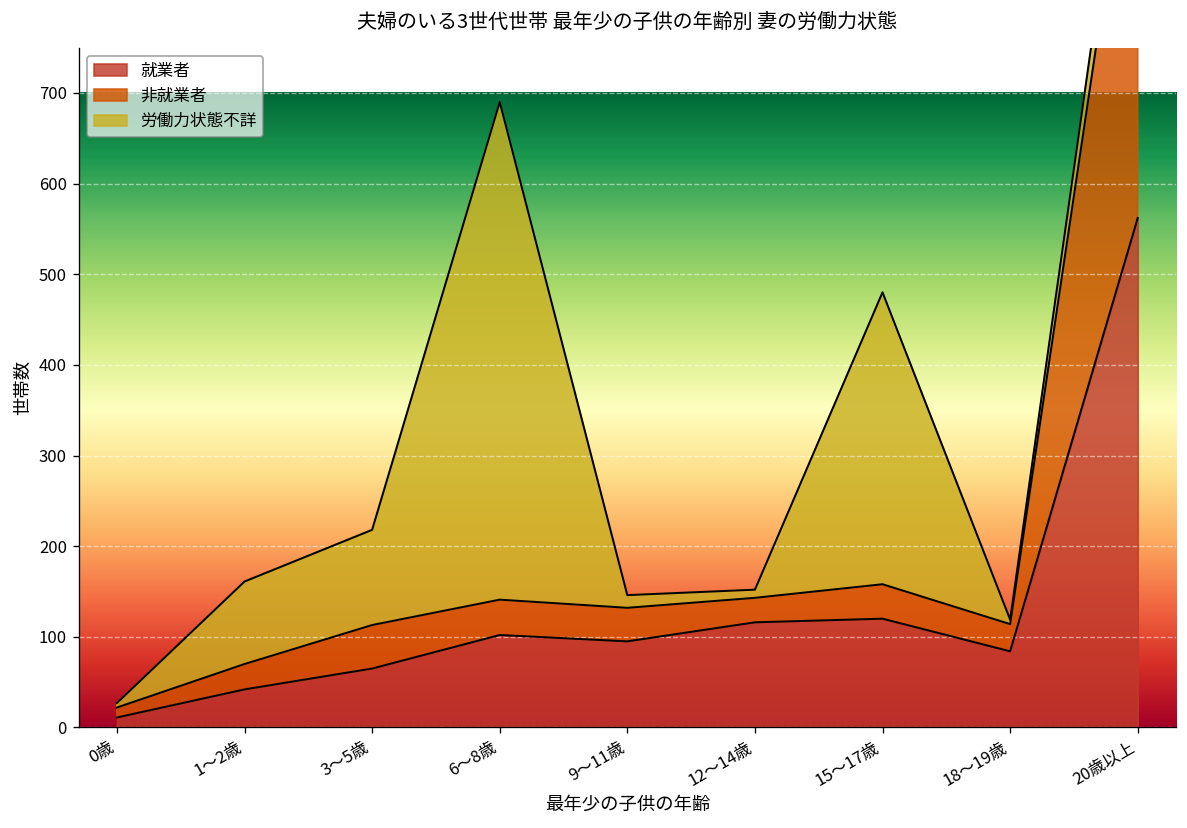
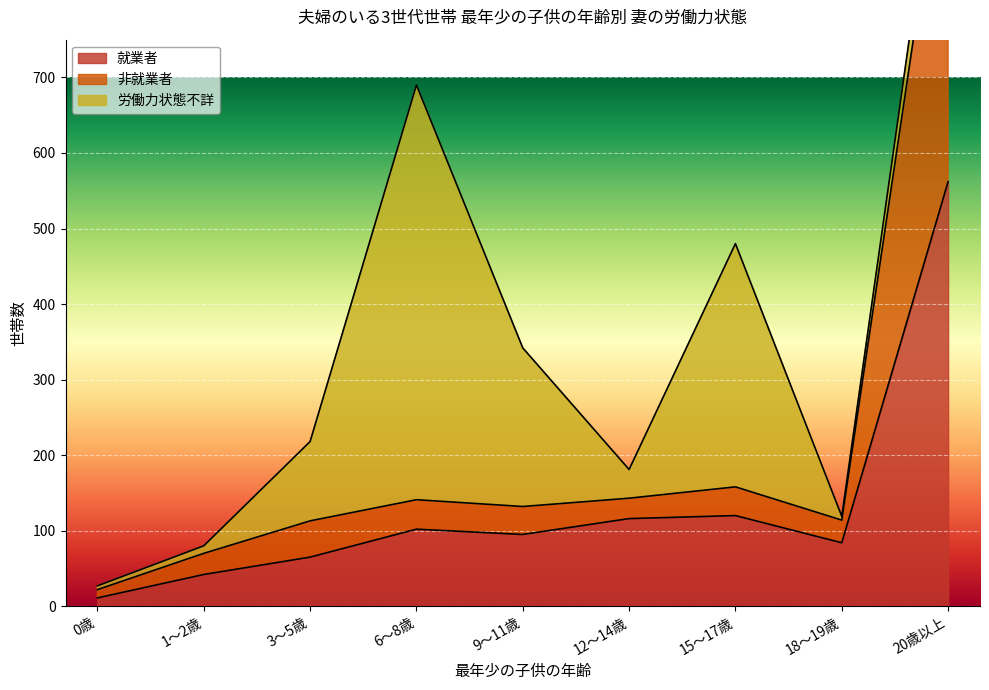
労働力状態不詳, 1～2歳: 90 -> 10
労働力状態不詳, 9～11歳: 10 -> 210
労働力状態不詳, 12～14歳: 10 -> 40
